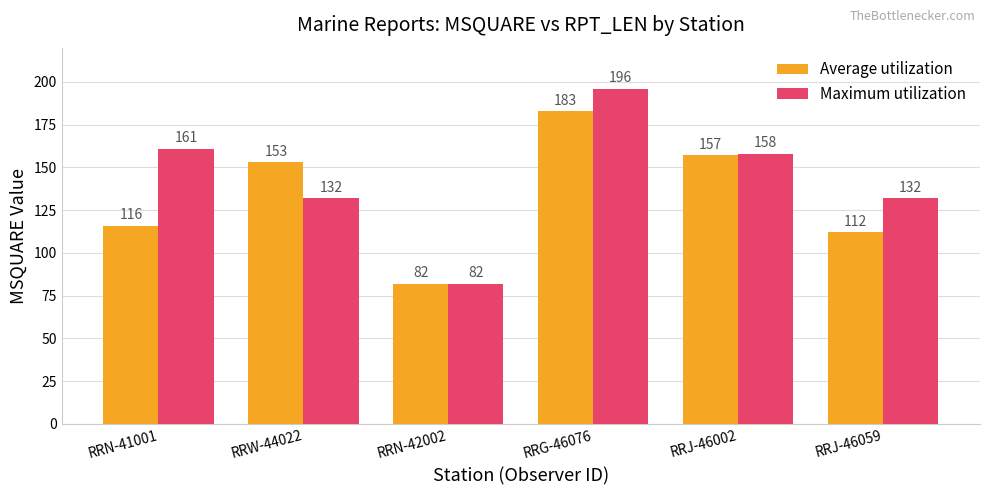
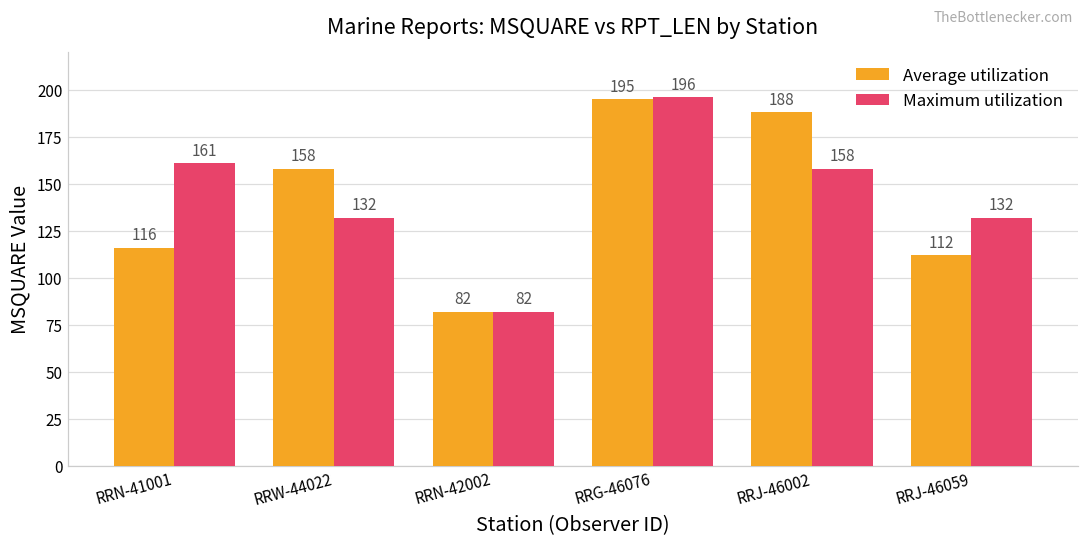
Average utilization, RRW-44022: 153 -> 158
Average utilization, RRG-46076: 183 -> 195
Average utilization, RRJ-46002: 157 -> 188
